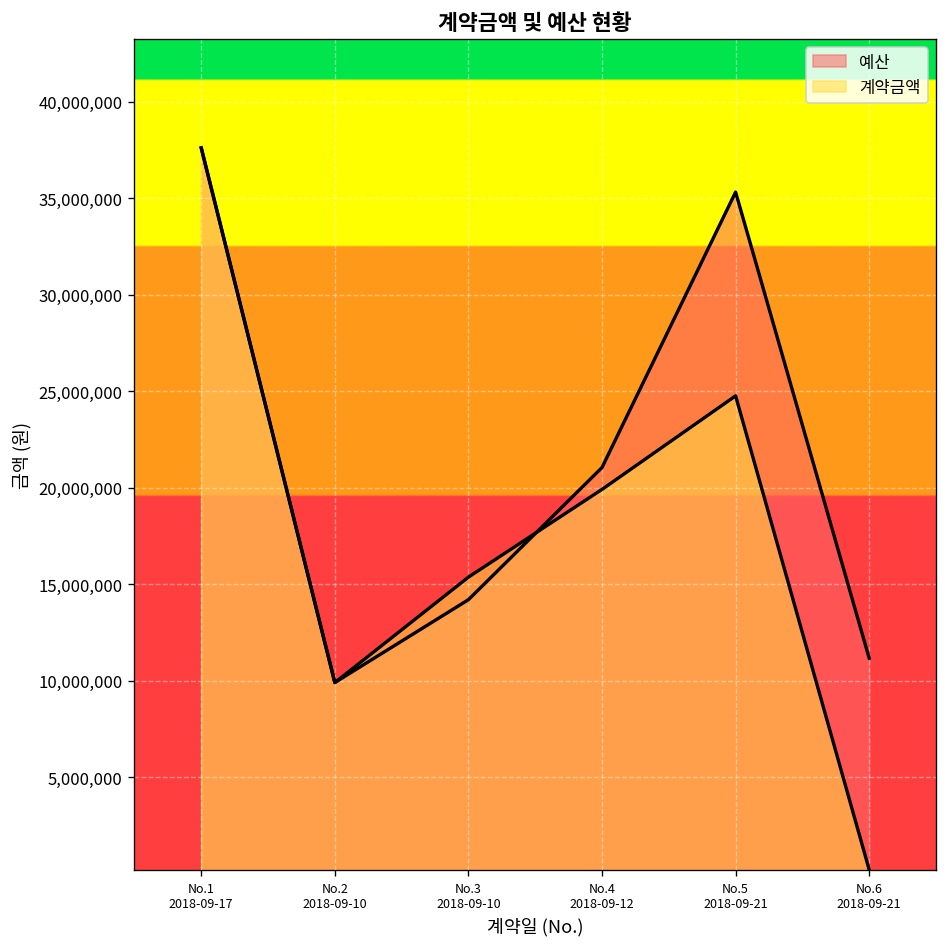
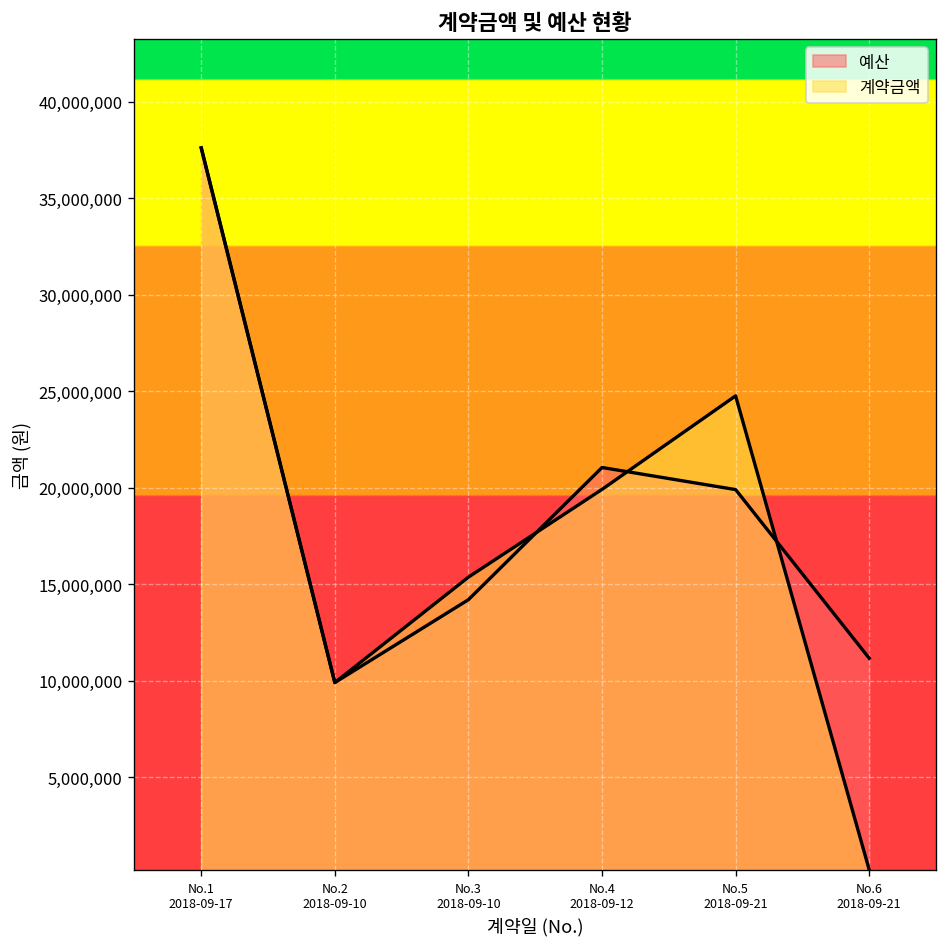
예산, No.5 2018-09-21: 35,300,000 -> 19,900,000
